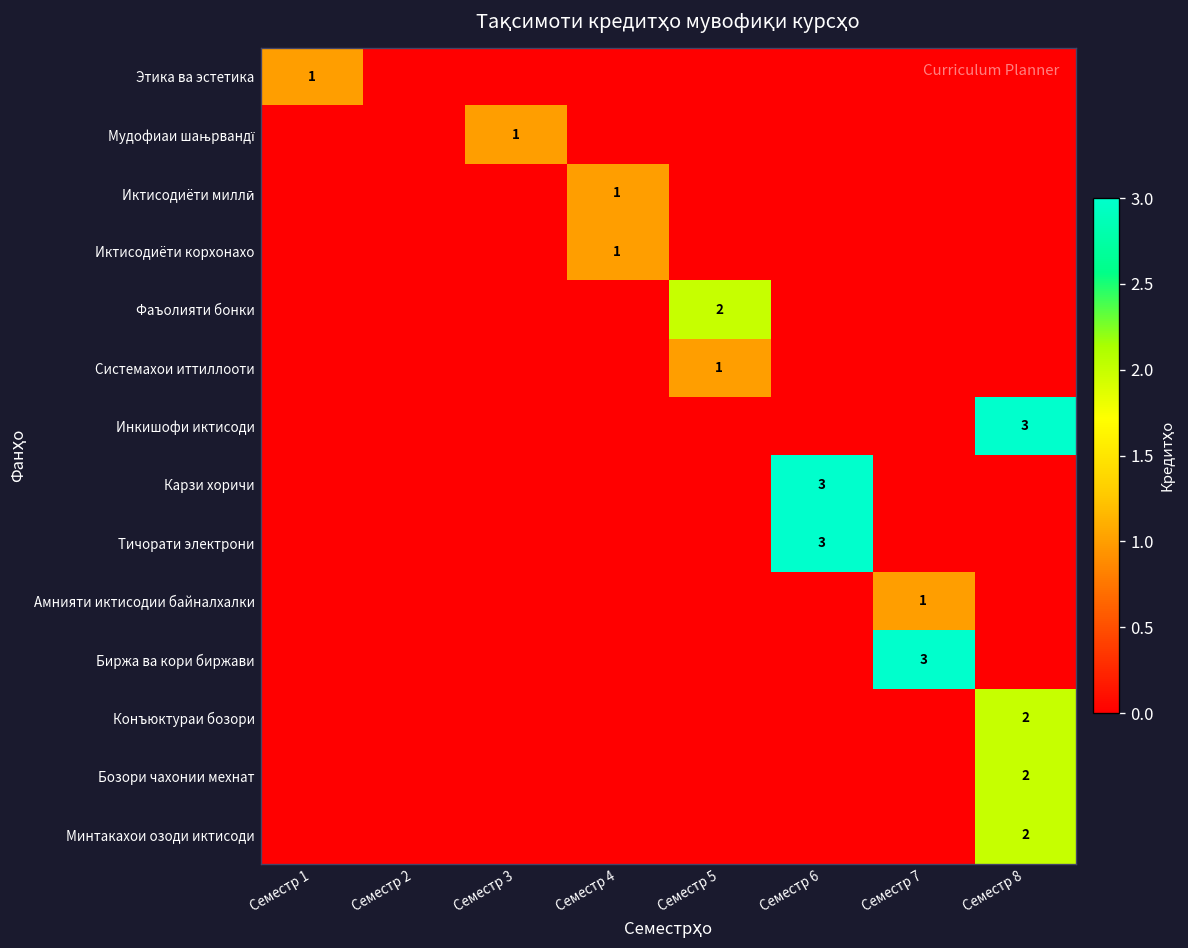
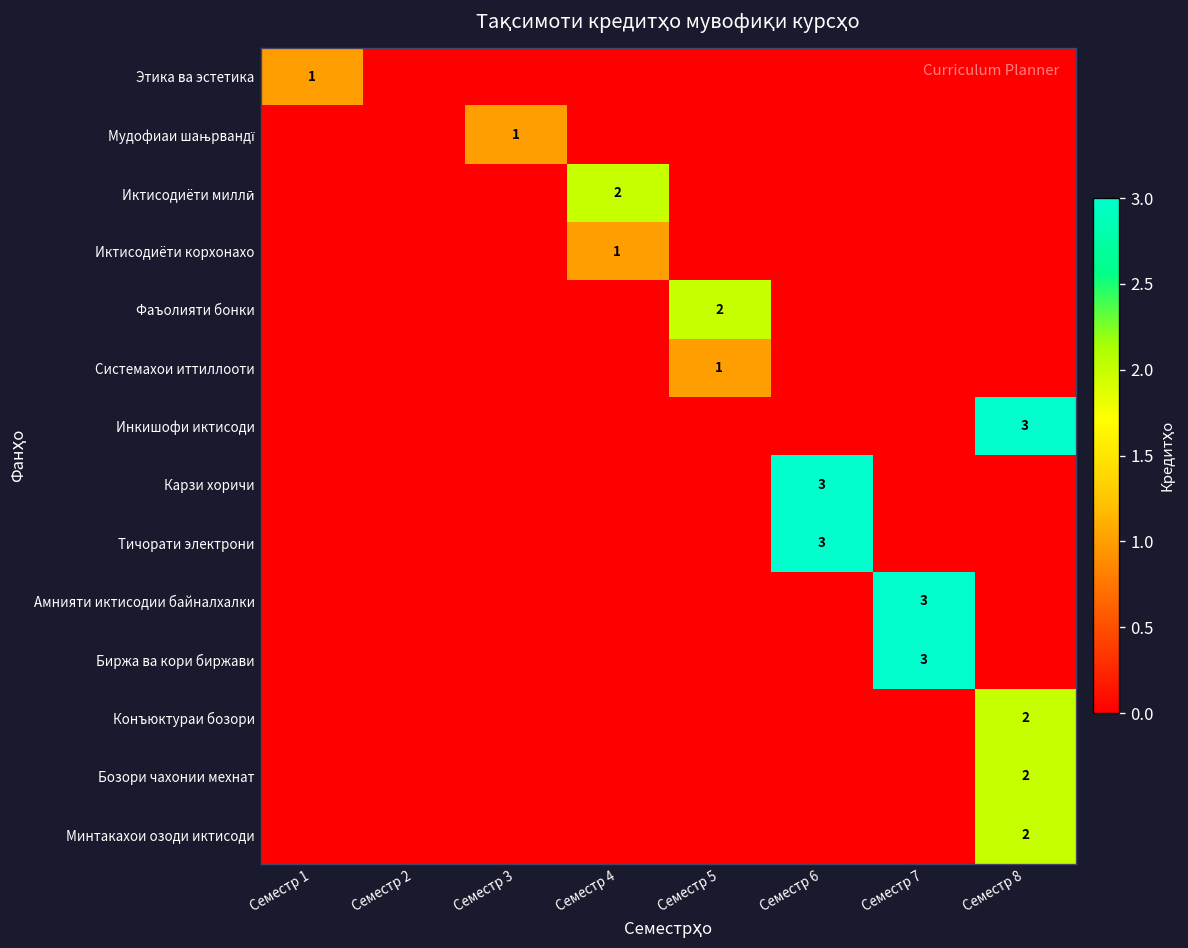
Иктисодиёти миллӣ, Семестр 4: 1 -> 2
Амнияти иктисодии байналхалки, Семестр 7: 1 -> 3
